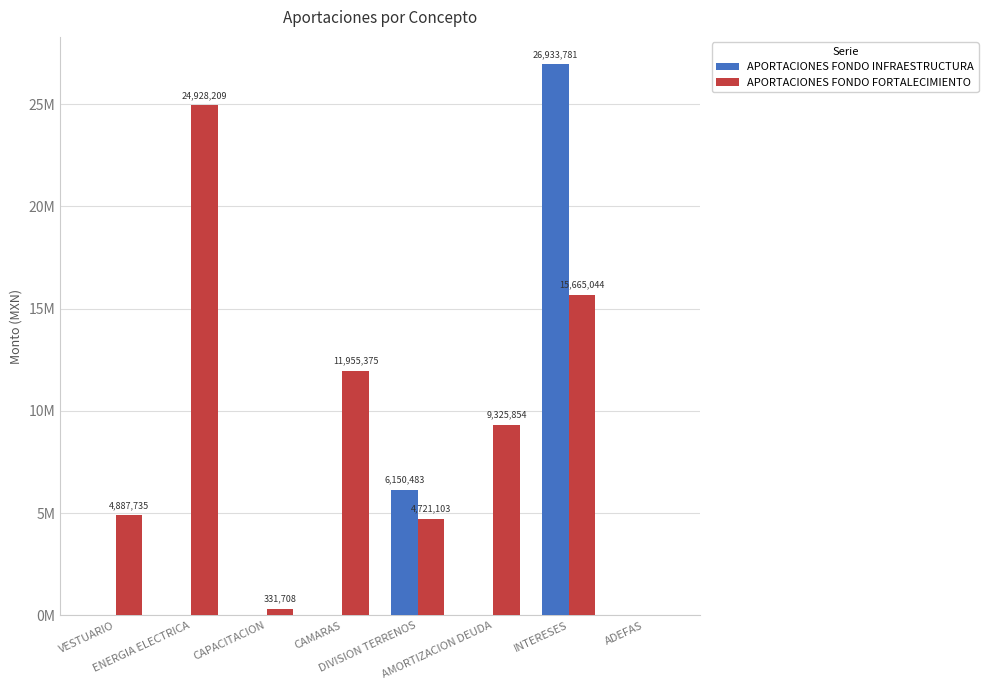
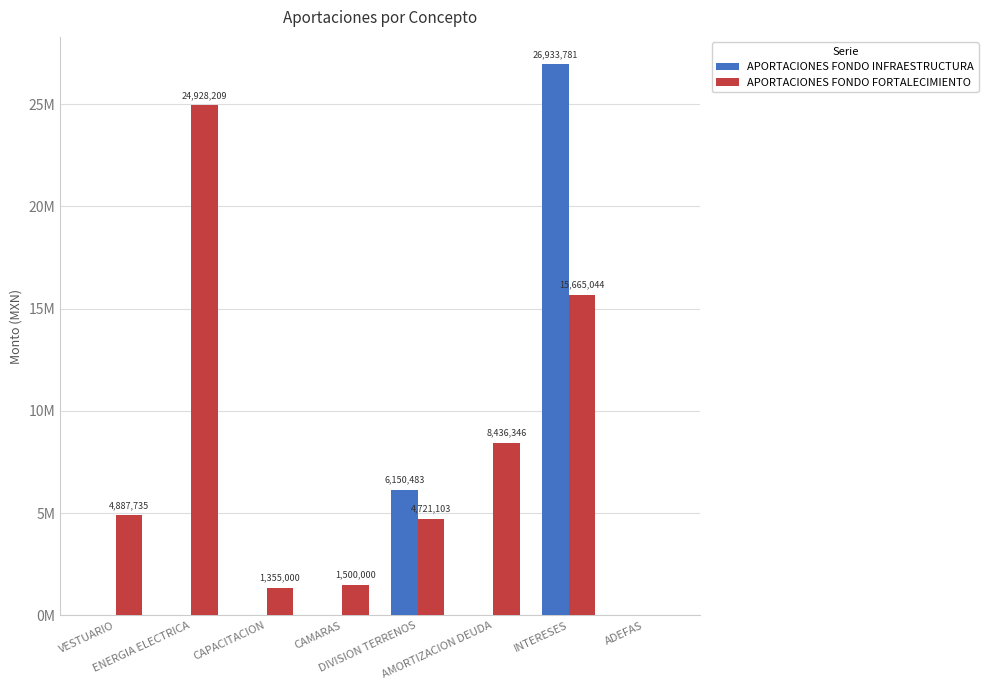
APORTACIONES FONDO FORTALECIMIENTO, CAPACITACION: 331,708 -> 1,355,000
APORTACIONES FONDO FORTALECIMIENTO, CAMARAS: 11,955,375 -> 1,500,000
APORTACIONES FONDO FORTALECIMIENTO, AMORTIZACION DEUDA: 9,325,854 -> 8,436,346
